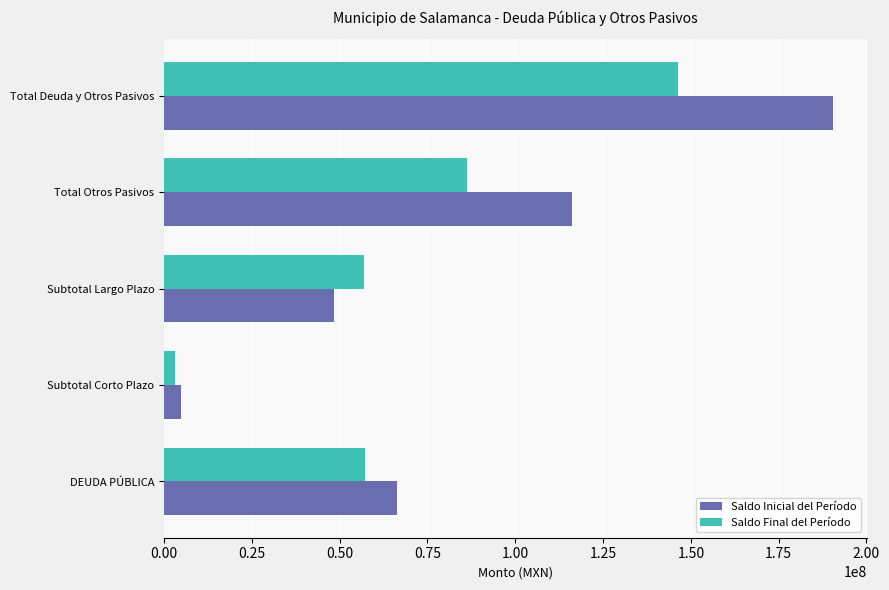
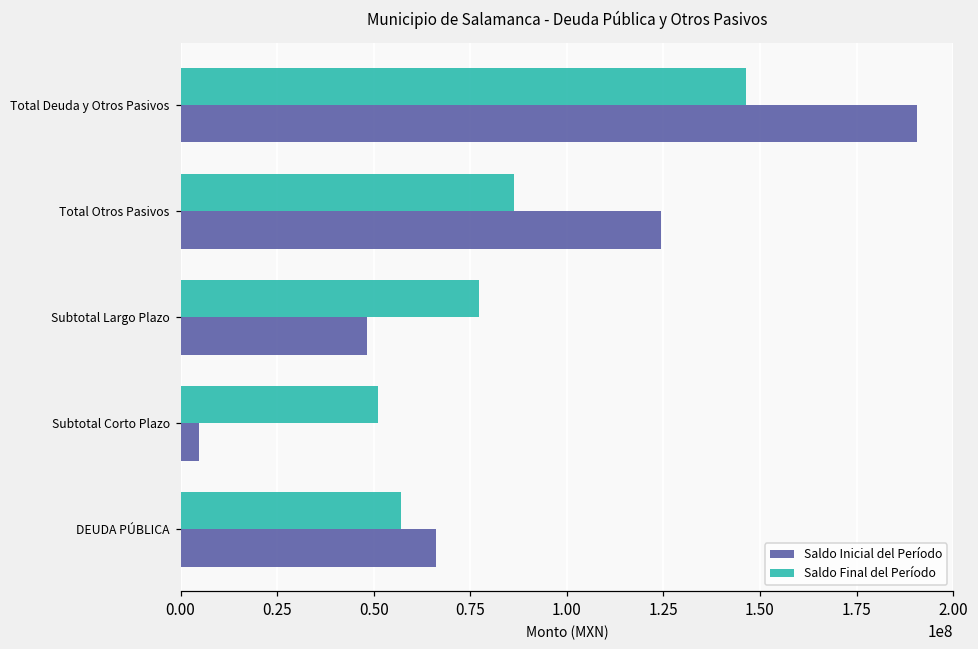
Saldo Inicial del Período, Total Otros Pasivos: 116000000 -> 124000000
Saldo Final del Período, Subtotal Largo Plazo: 57000000 -> 77000000
Saldo Final del Período, Subtotal Corto Plazo: 3000000 -> 51000000
